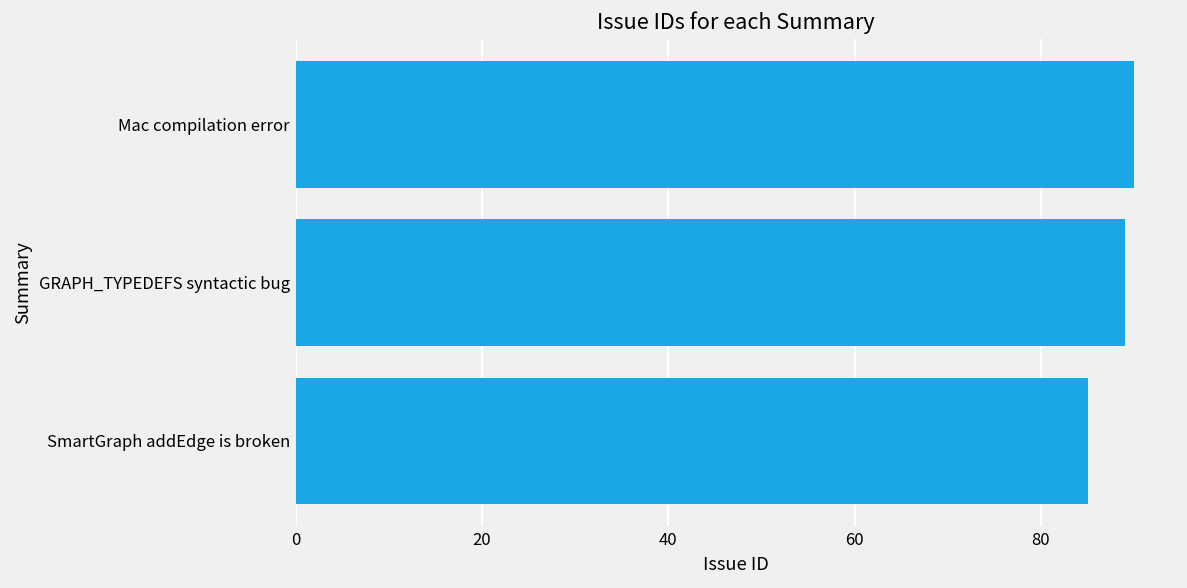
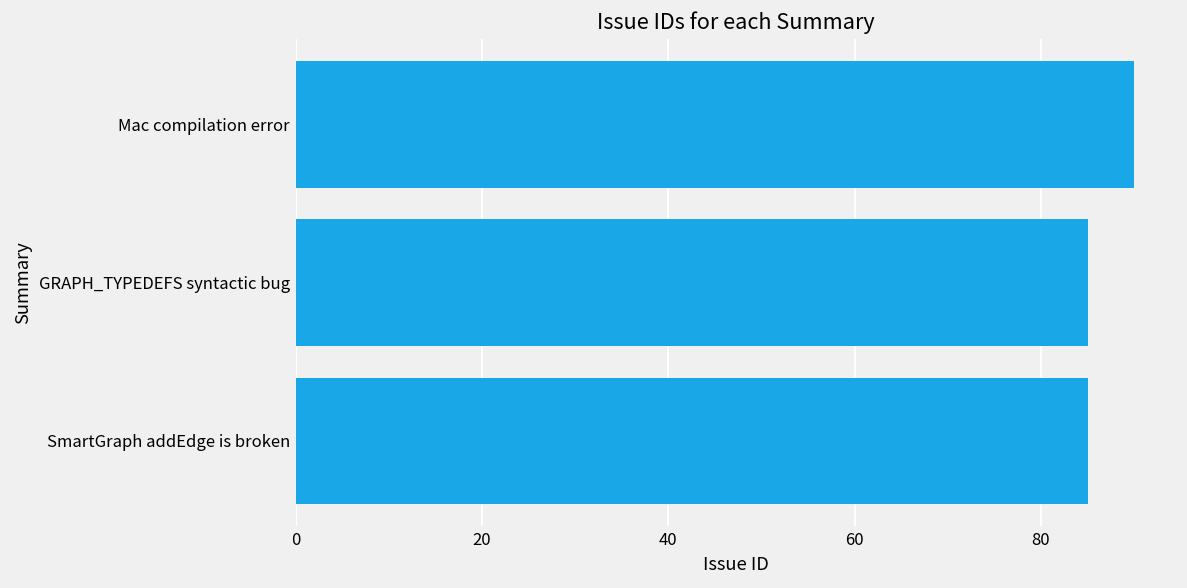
GRAPH_TYPEDEFS syntactic bug: 89 -> 85
